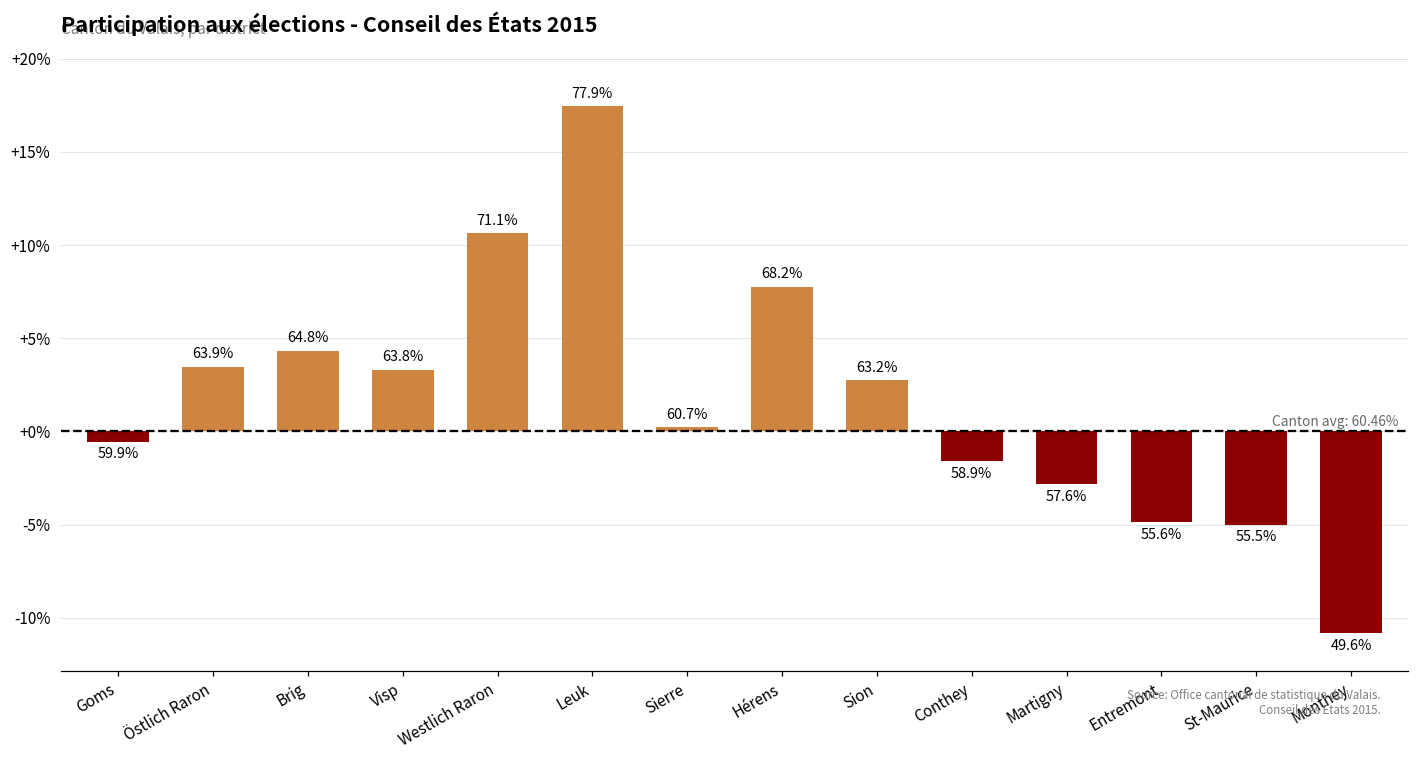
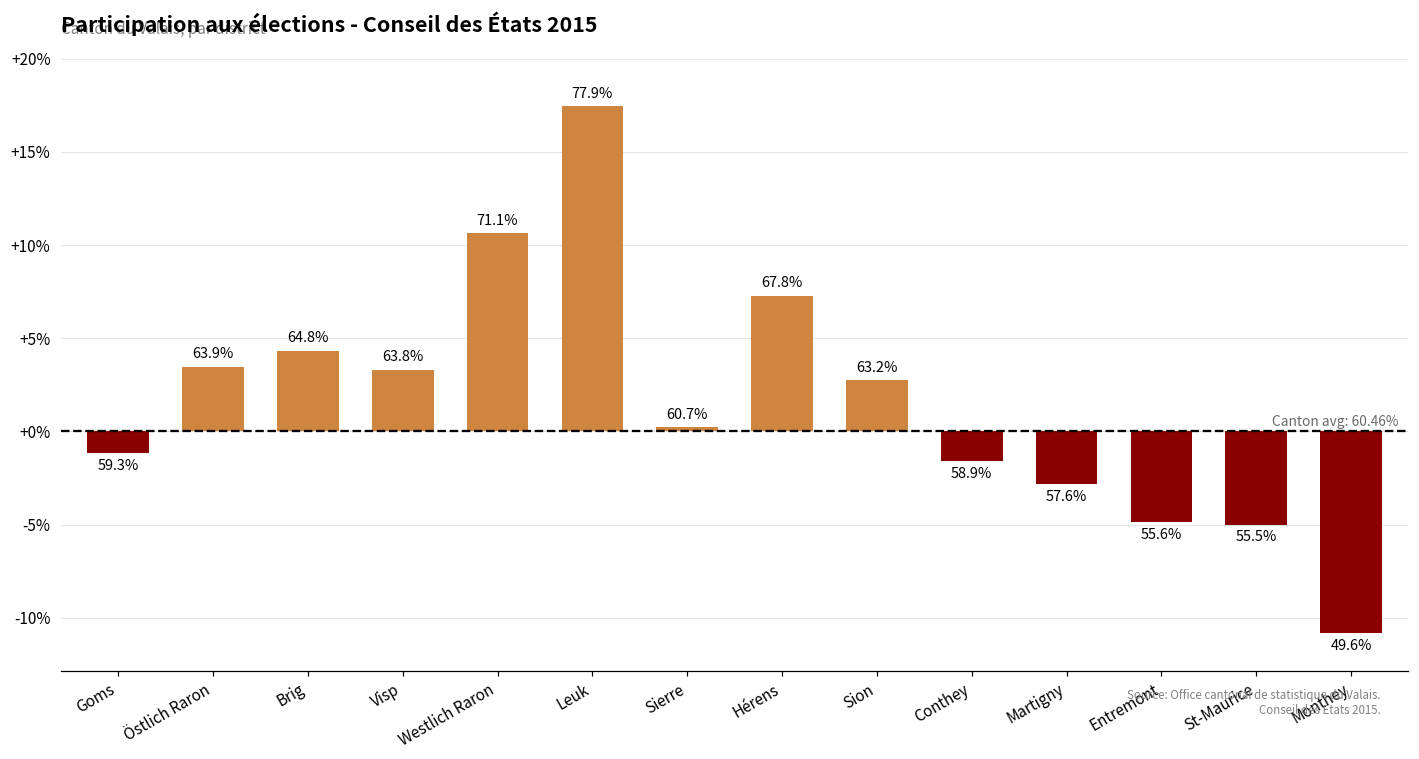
Goms: 59.9% -> 59.3%
Hérens: 68.2% -> 67.8%
